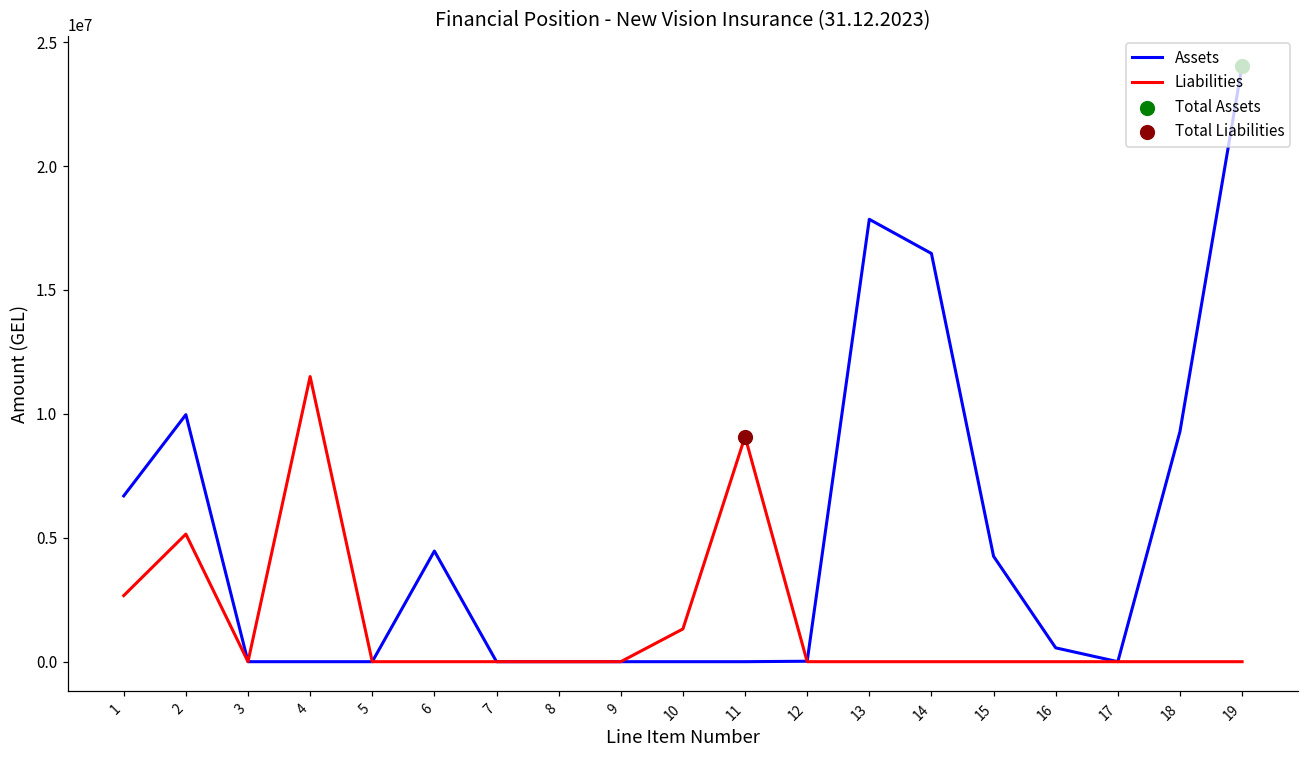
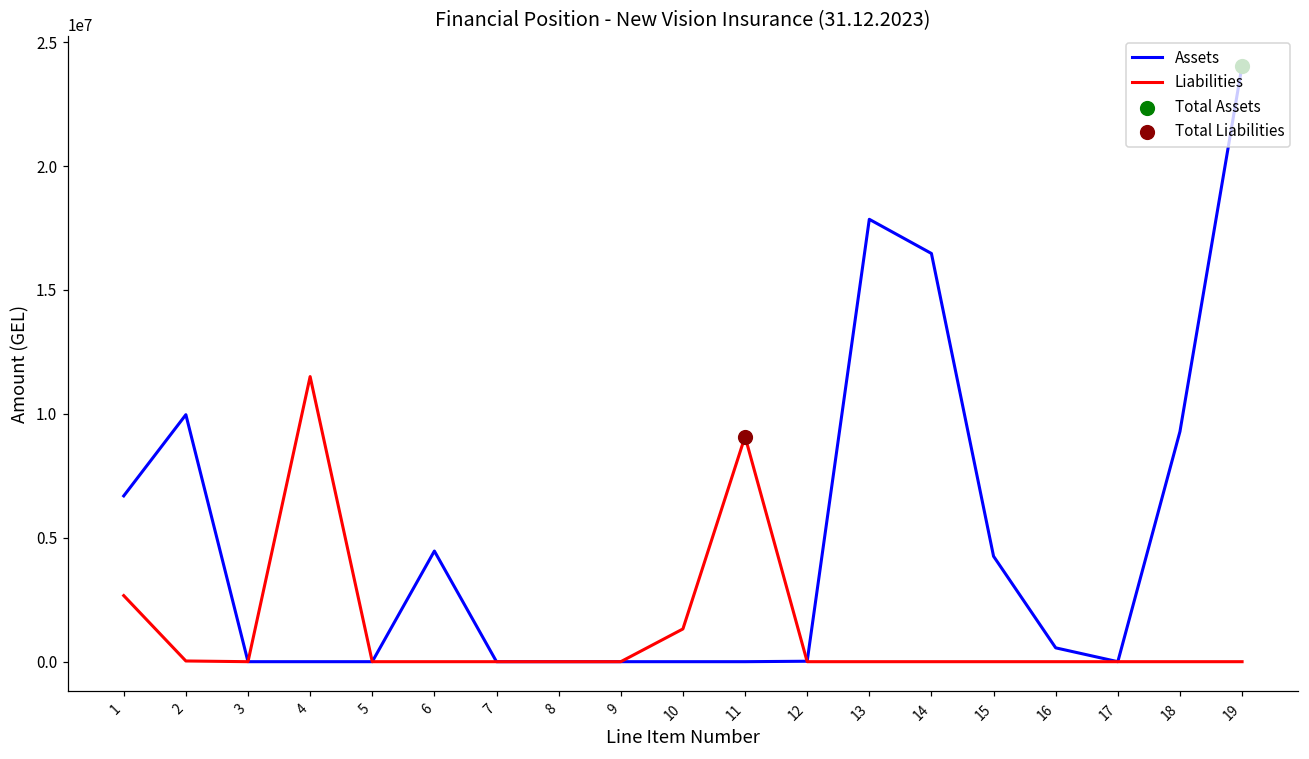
Liabilities, 2: 5100000 -> 0
